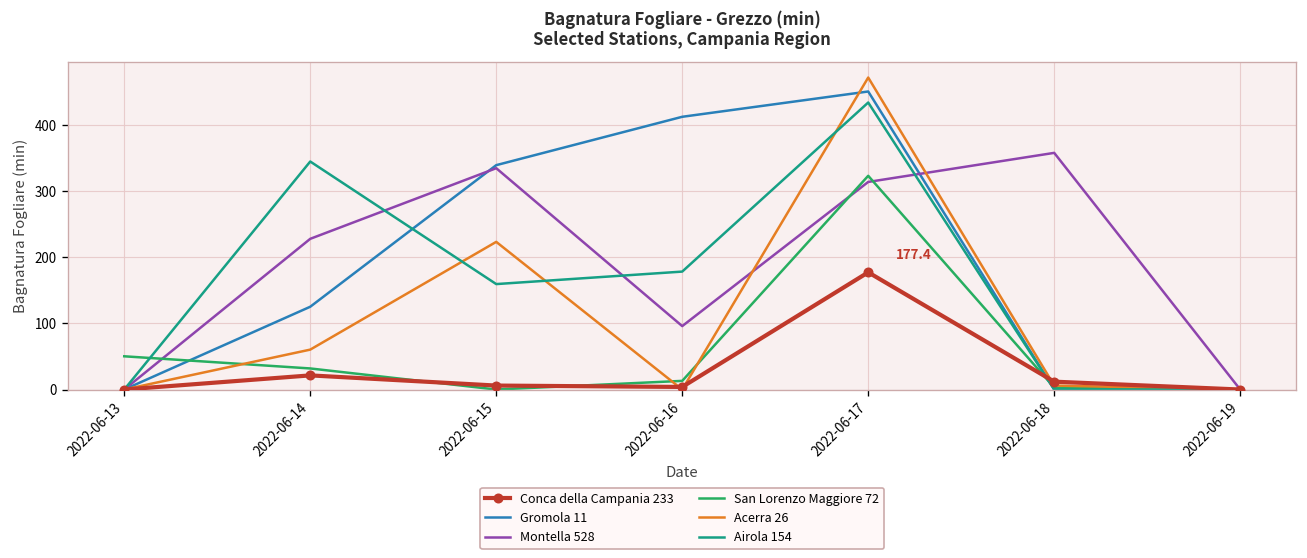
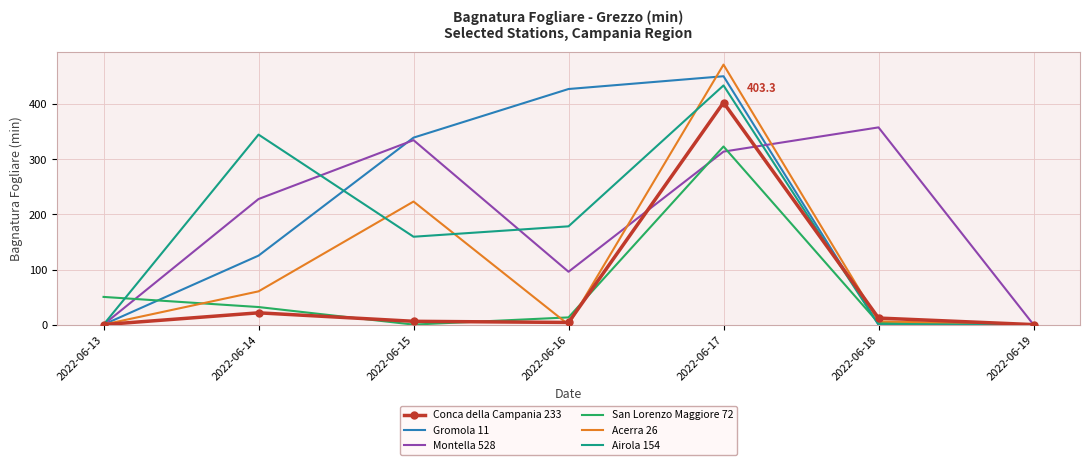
Gromola 11, 2022-06-16: 410 -> 430
Conca della Campania 233, 2022-06-17: 177.4 -> 403.3
